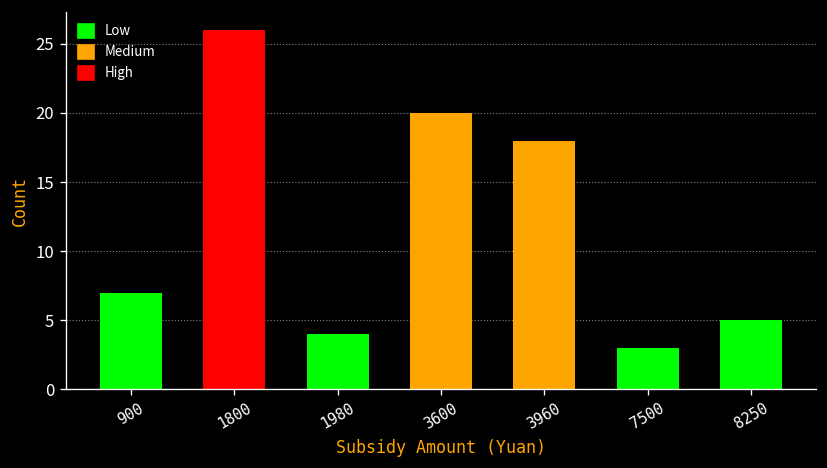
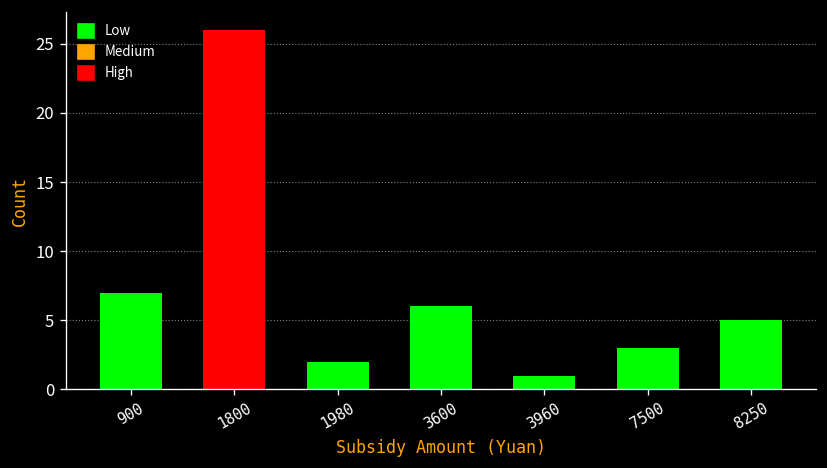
1980: 4 -> 2
3600: 20 -> 6
3960: 18 -> 1
